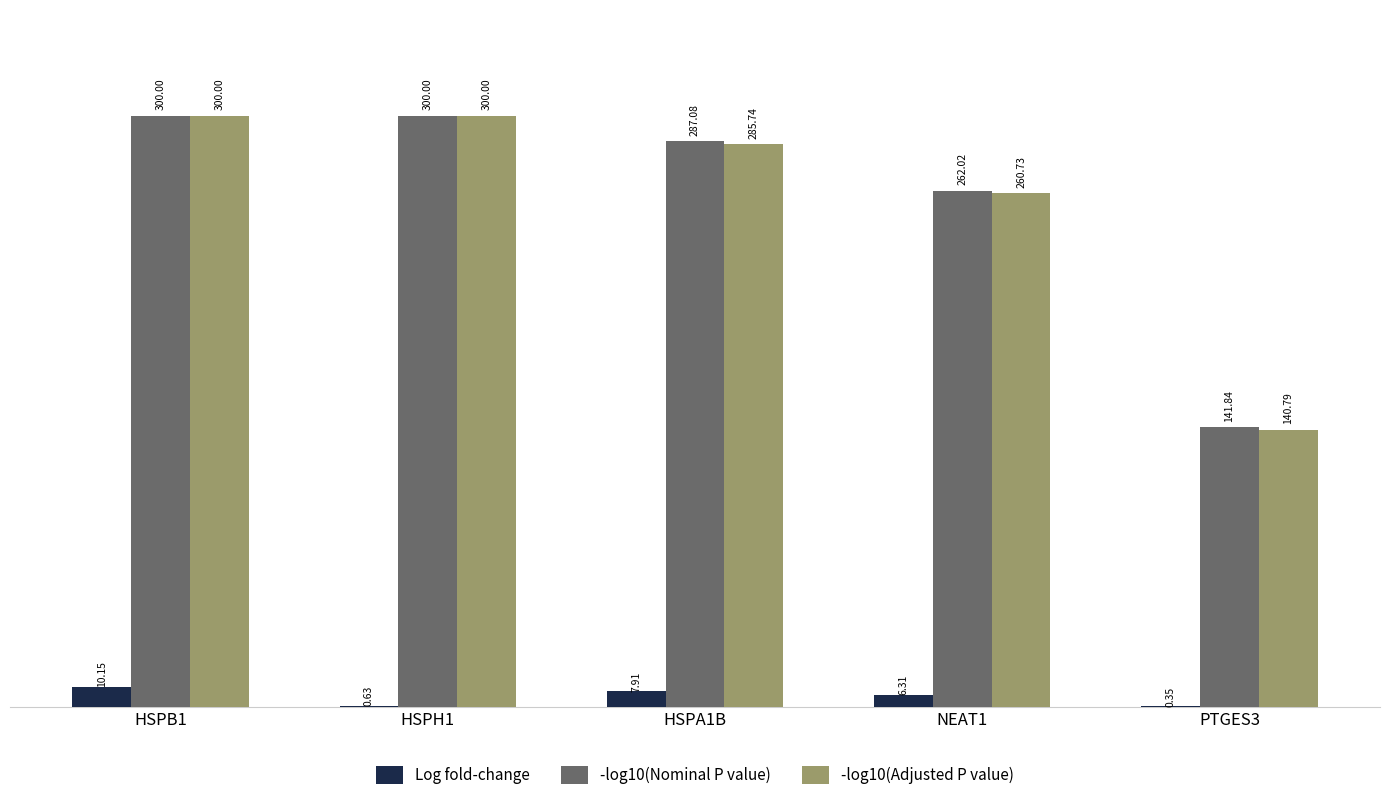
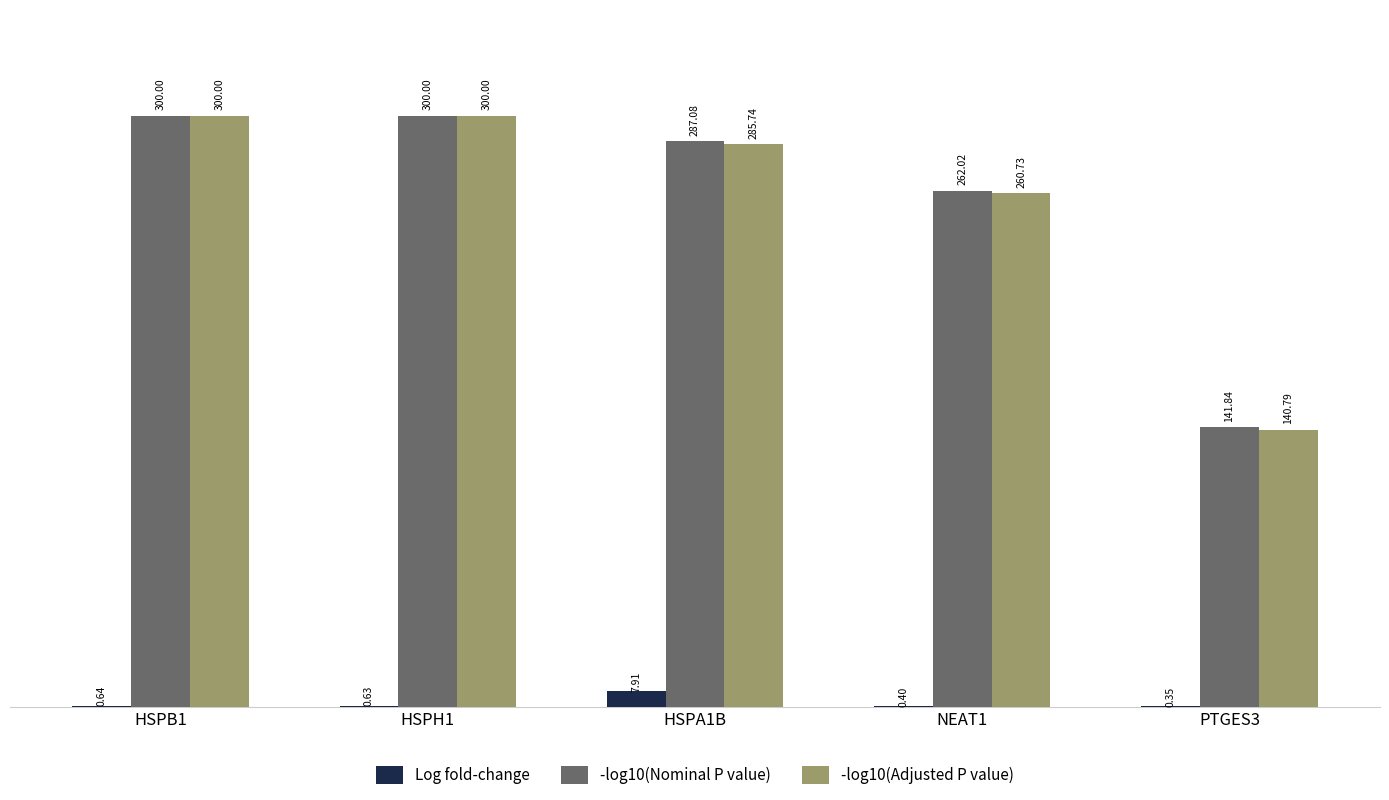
Log fold-change, HSPB1: 10.15 -> 0.64
Log fold-change, NEAT1: 6.31 -> 0.40
